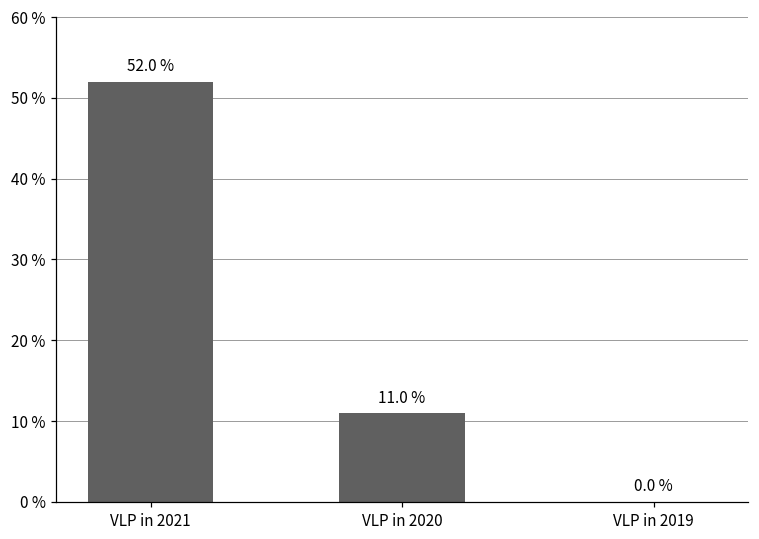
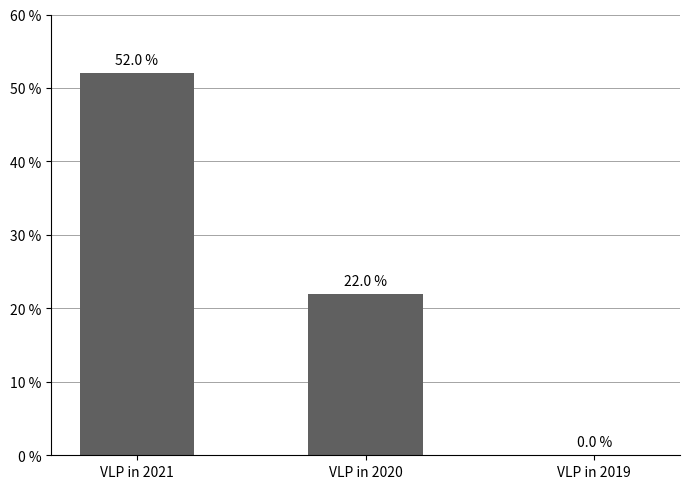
VLP in 2020: 11.0 % -> 22.0 %
